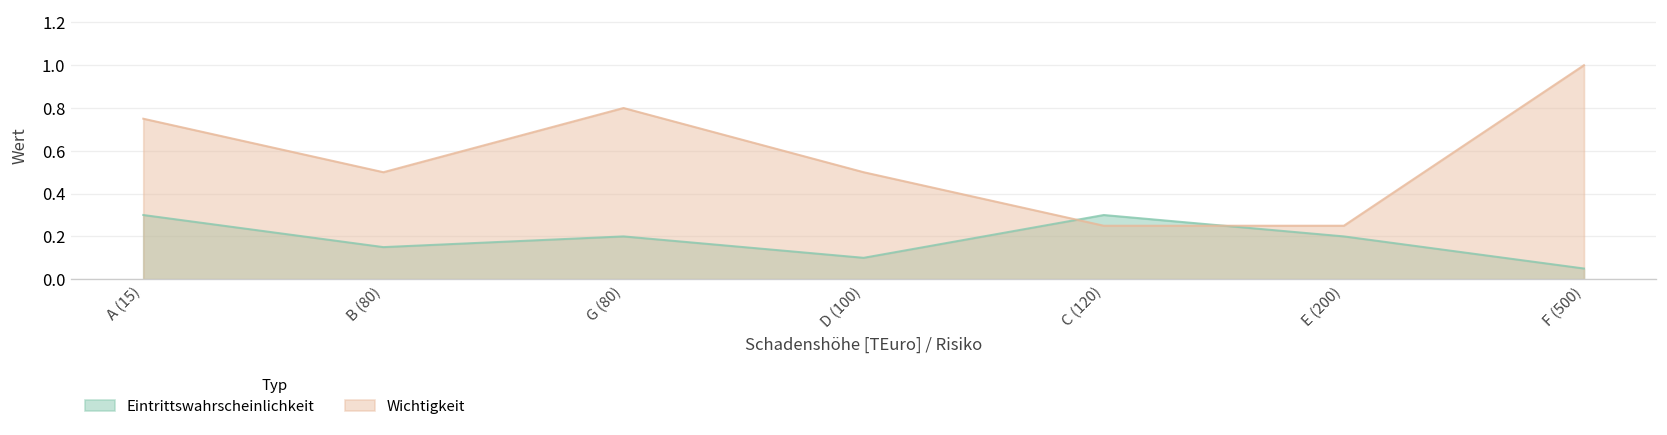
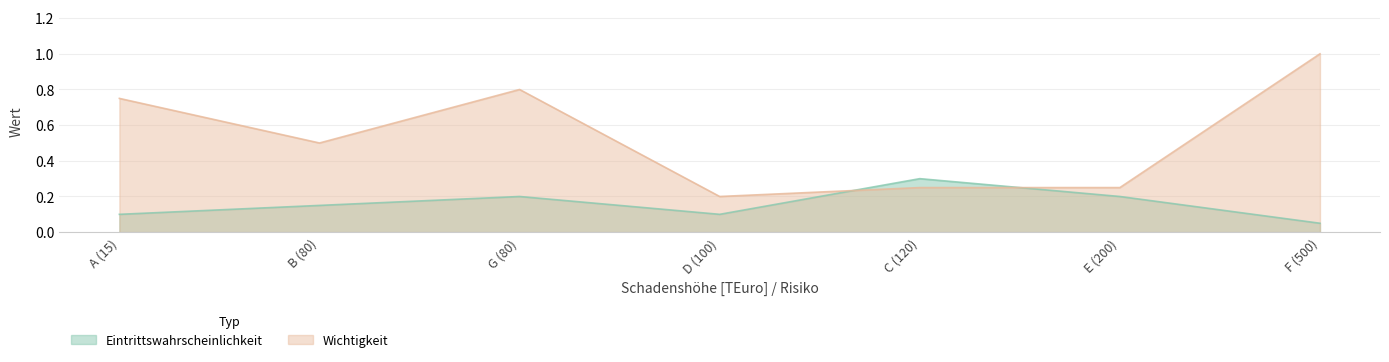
Eintrittswahrscheinlichkeit, A (15): 0.3 -> 0.1
Wichtigkeit, D (100): 0.5 -> 0.2
